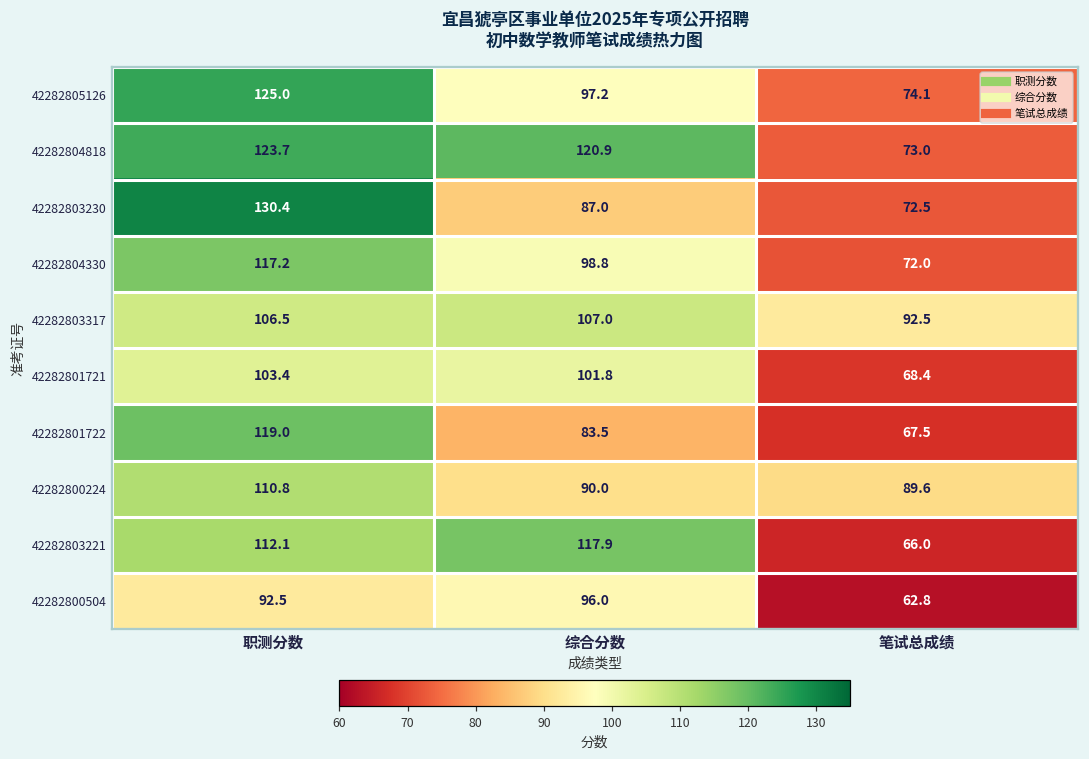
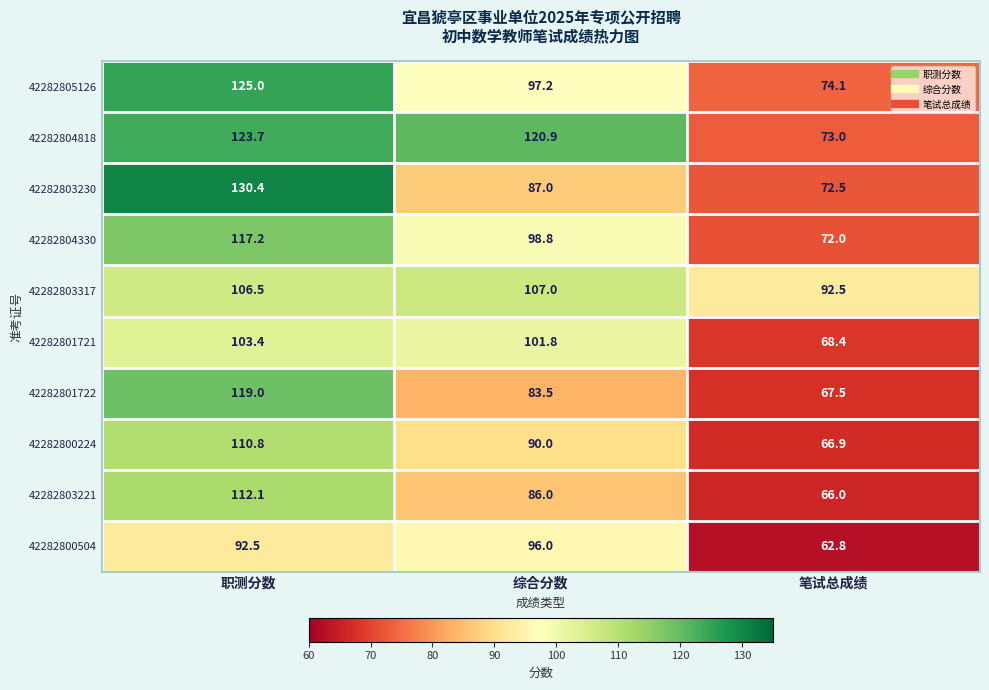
42282800224, 笔试总成绩: 89.6 -> 66.9
42282803221, 综合分数: 117.9 -> 86.0
